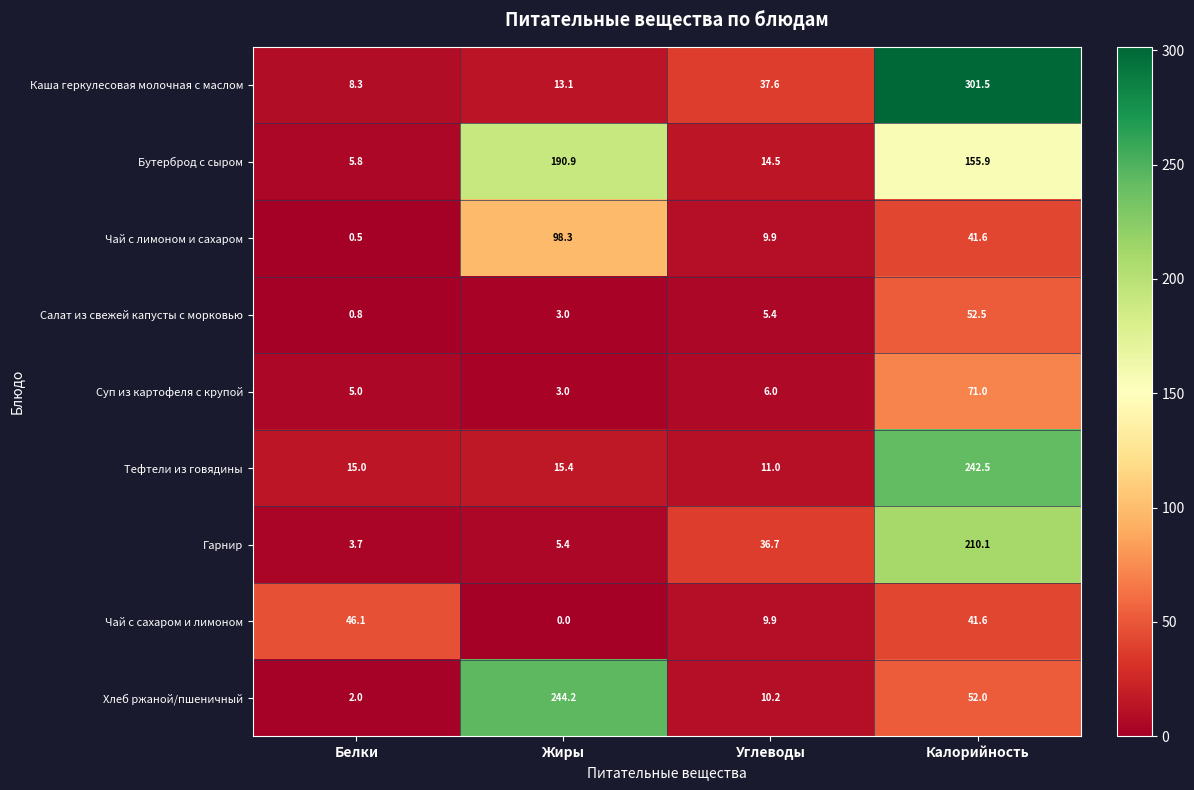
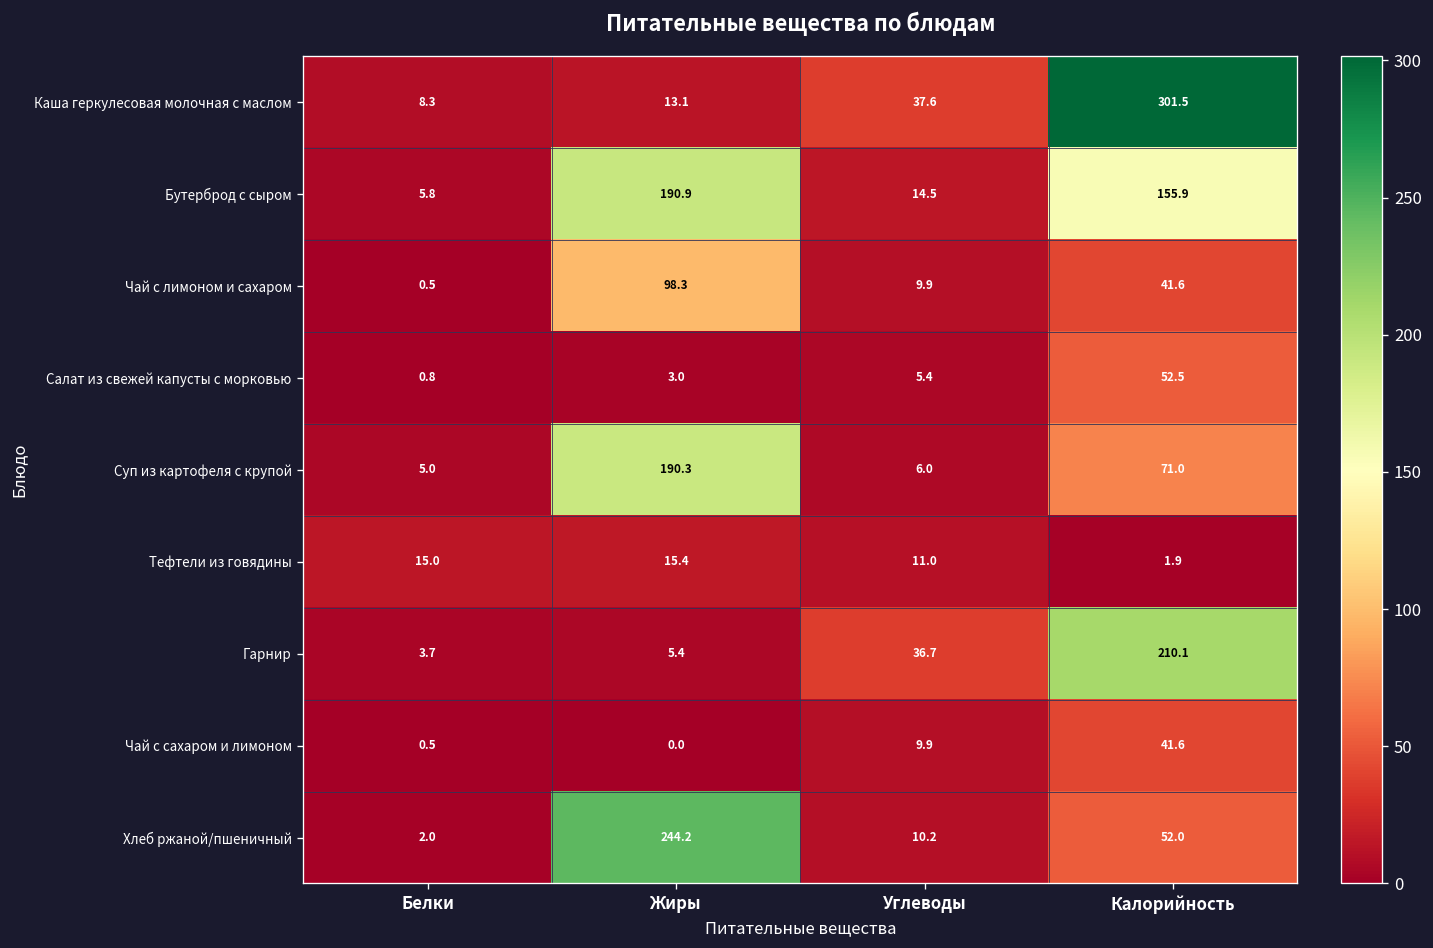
Суп из картофеля с крупой, Жиры: 3.0 -> 190.3
Тефтели из говядины, Калорийность: 242.5 -> 1.9
Чай с сахаром и лимоном, Белки: 46.1 -> 0.5
